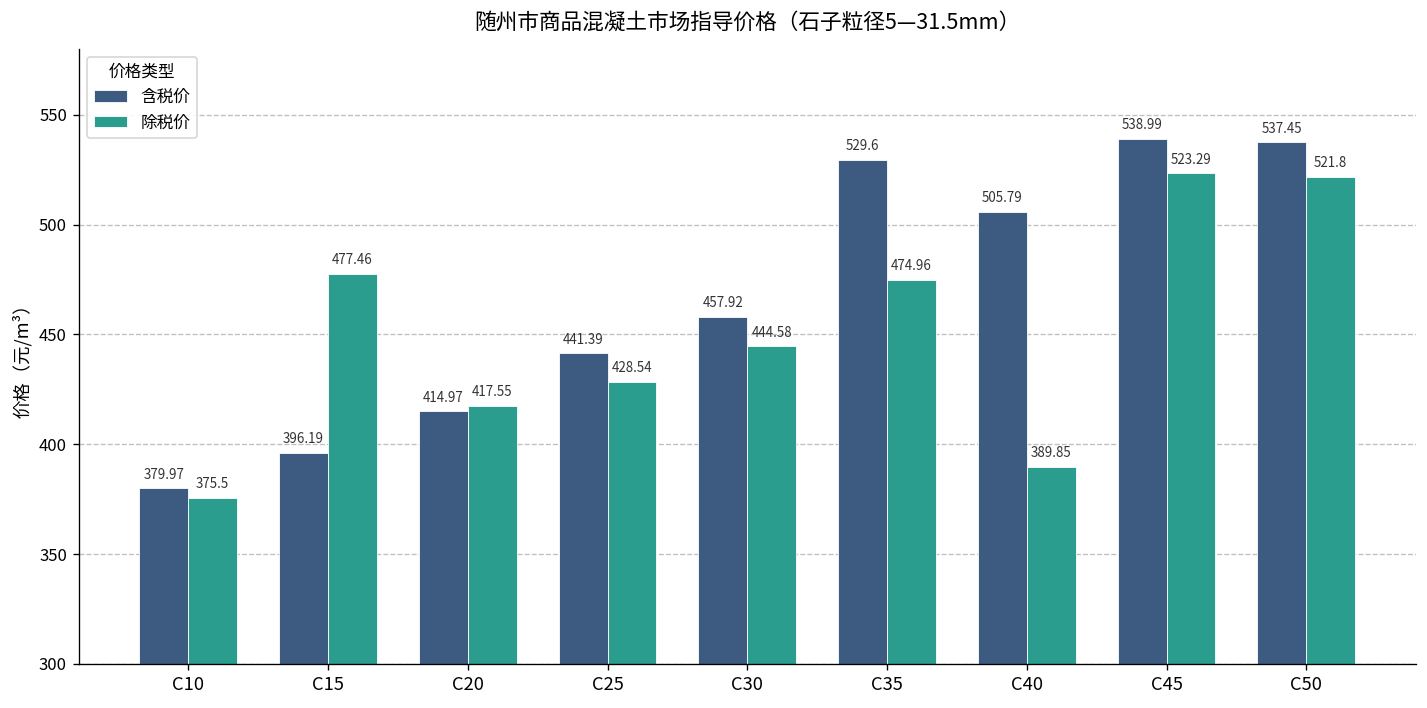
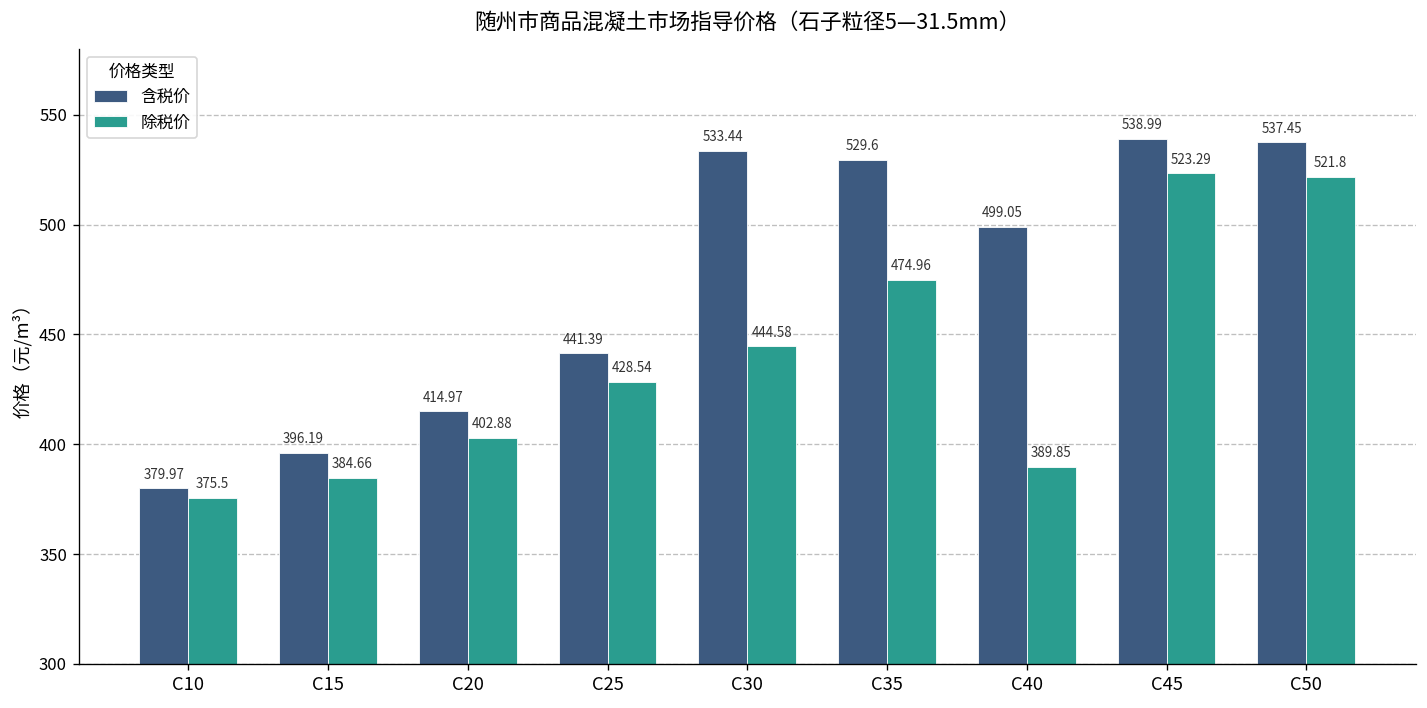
除税价, C15: 477.46 -> 384.66
除税价, C20: 417.55 -> 402.88
含税价, C30: 457.92 -> 533.44
含税价, C40: 505.79 -> 499.05
